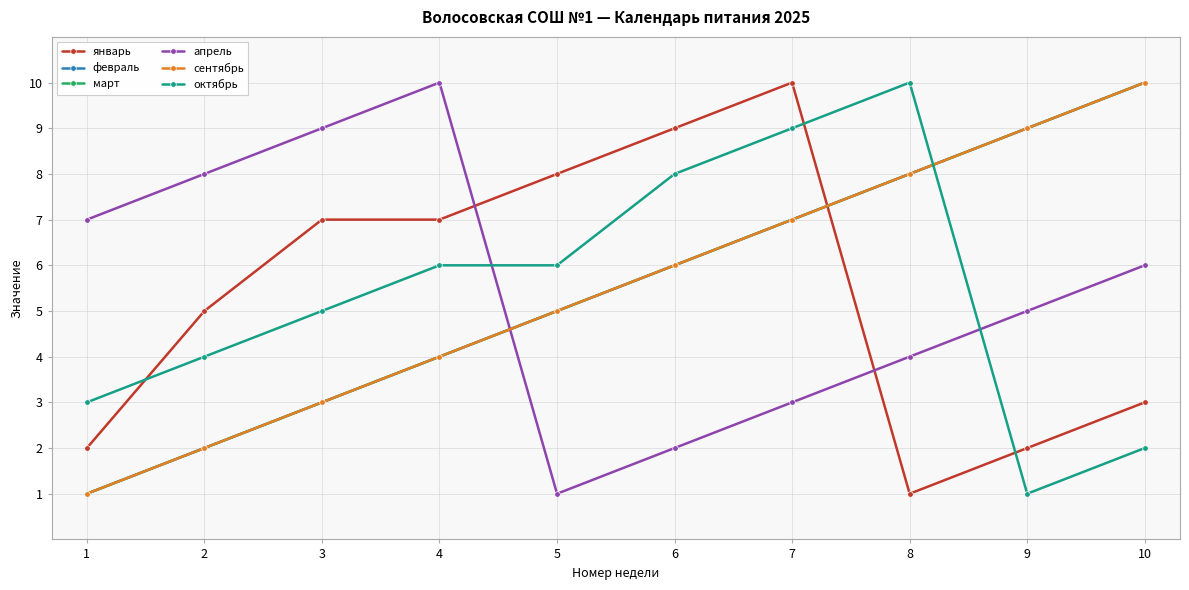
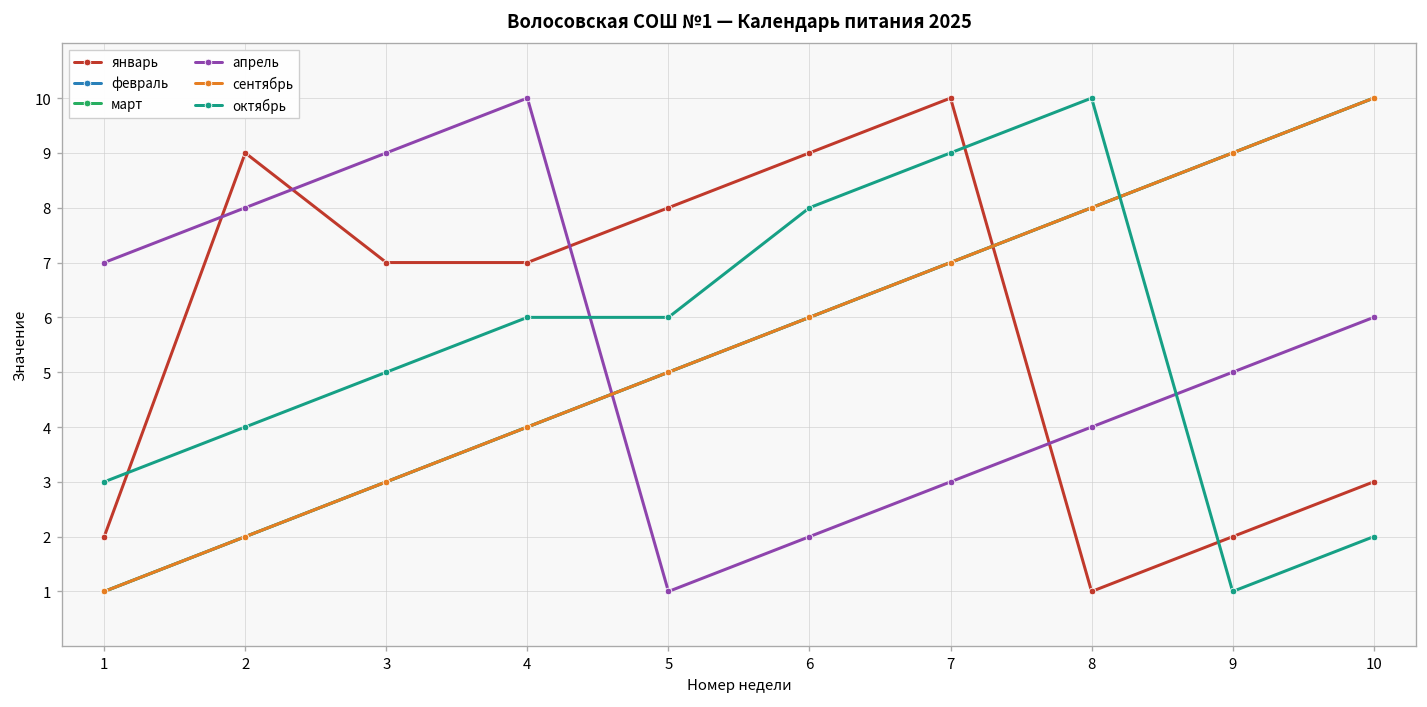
январь, 2: 5 -> 9
